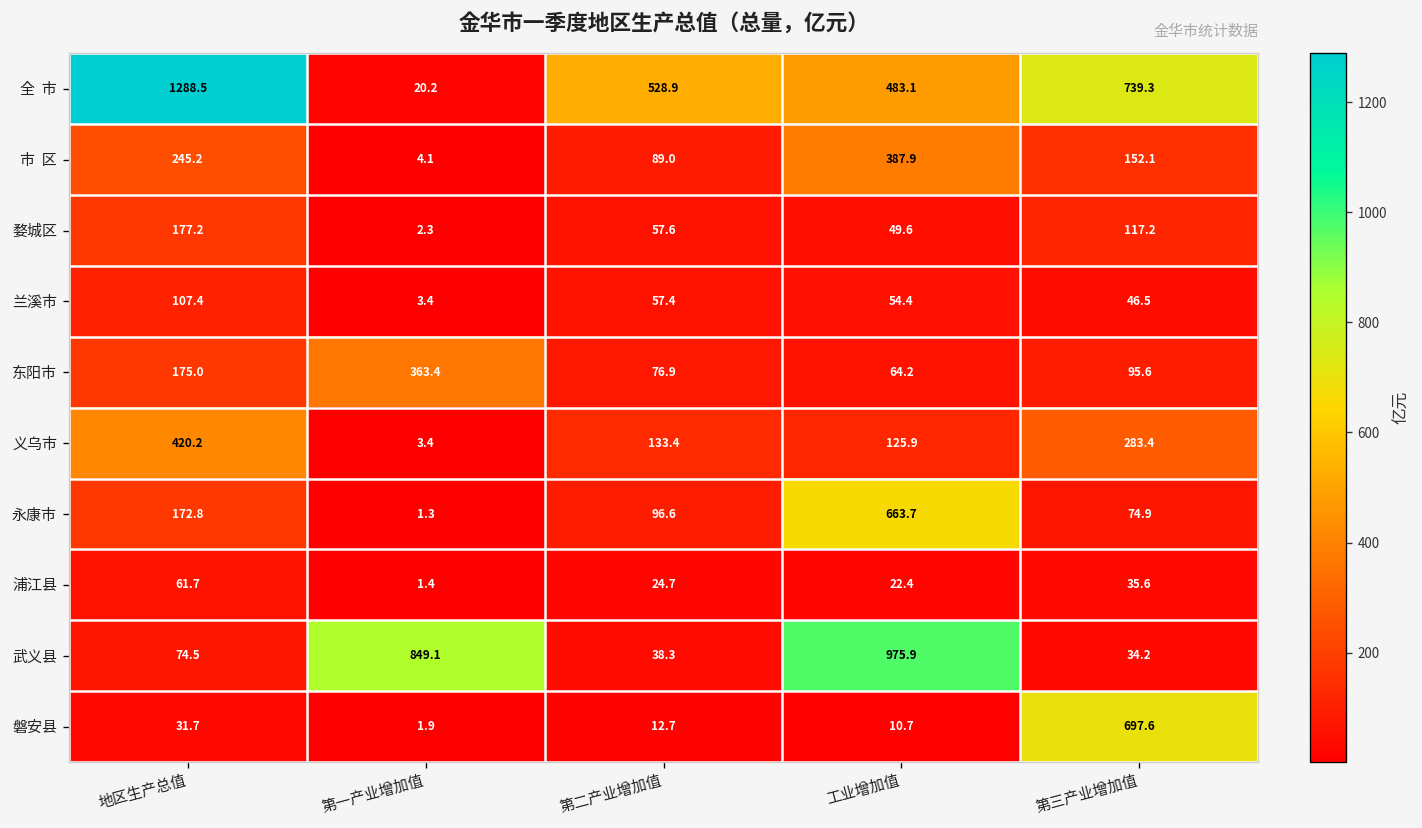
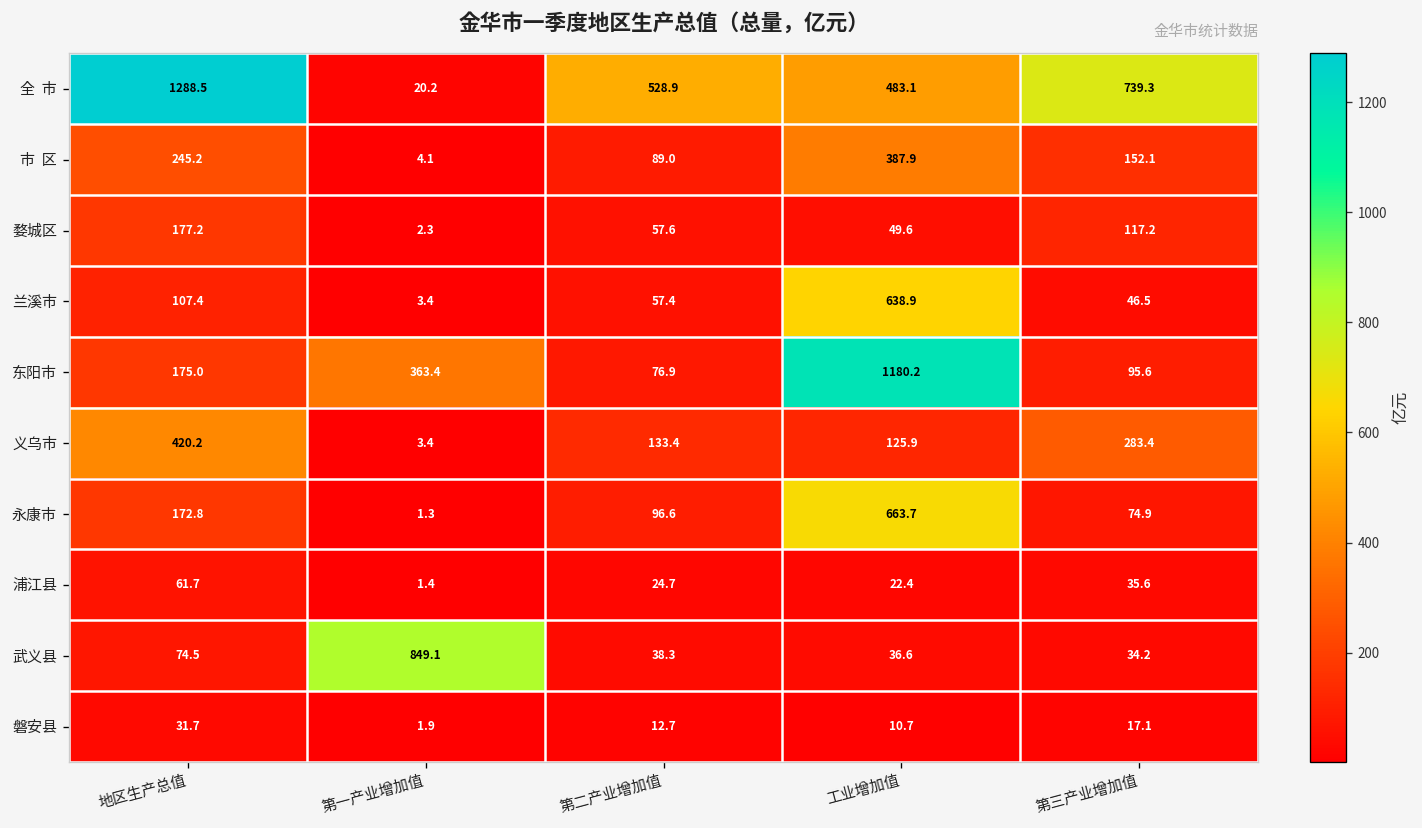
兰溪市, 工业增加值: 54.4 -> 638.9
东阳市, 工业增加值: 64.2 -> 1180.2
武义县, 工业增加值: 975.9 -> 36.6
磐安县, 第三产业增加值: 697.6 -> 17.1
